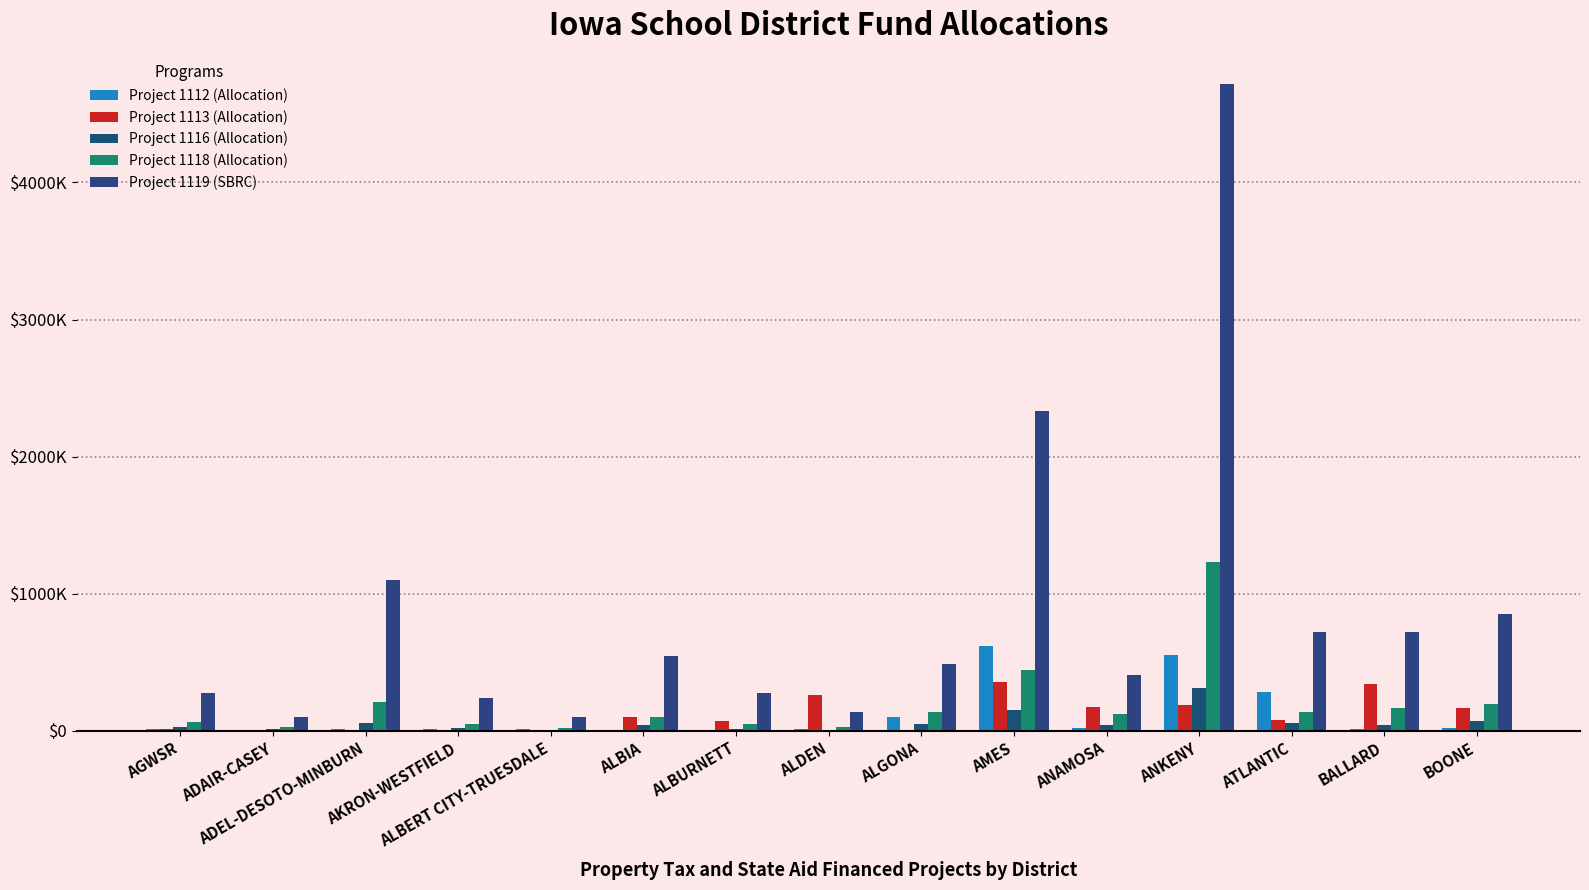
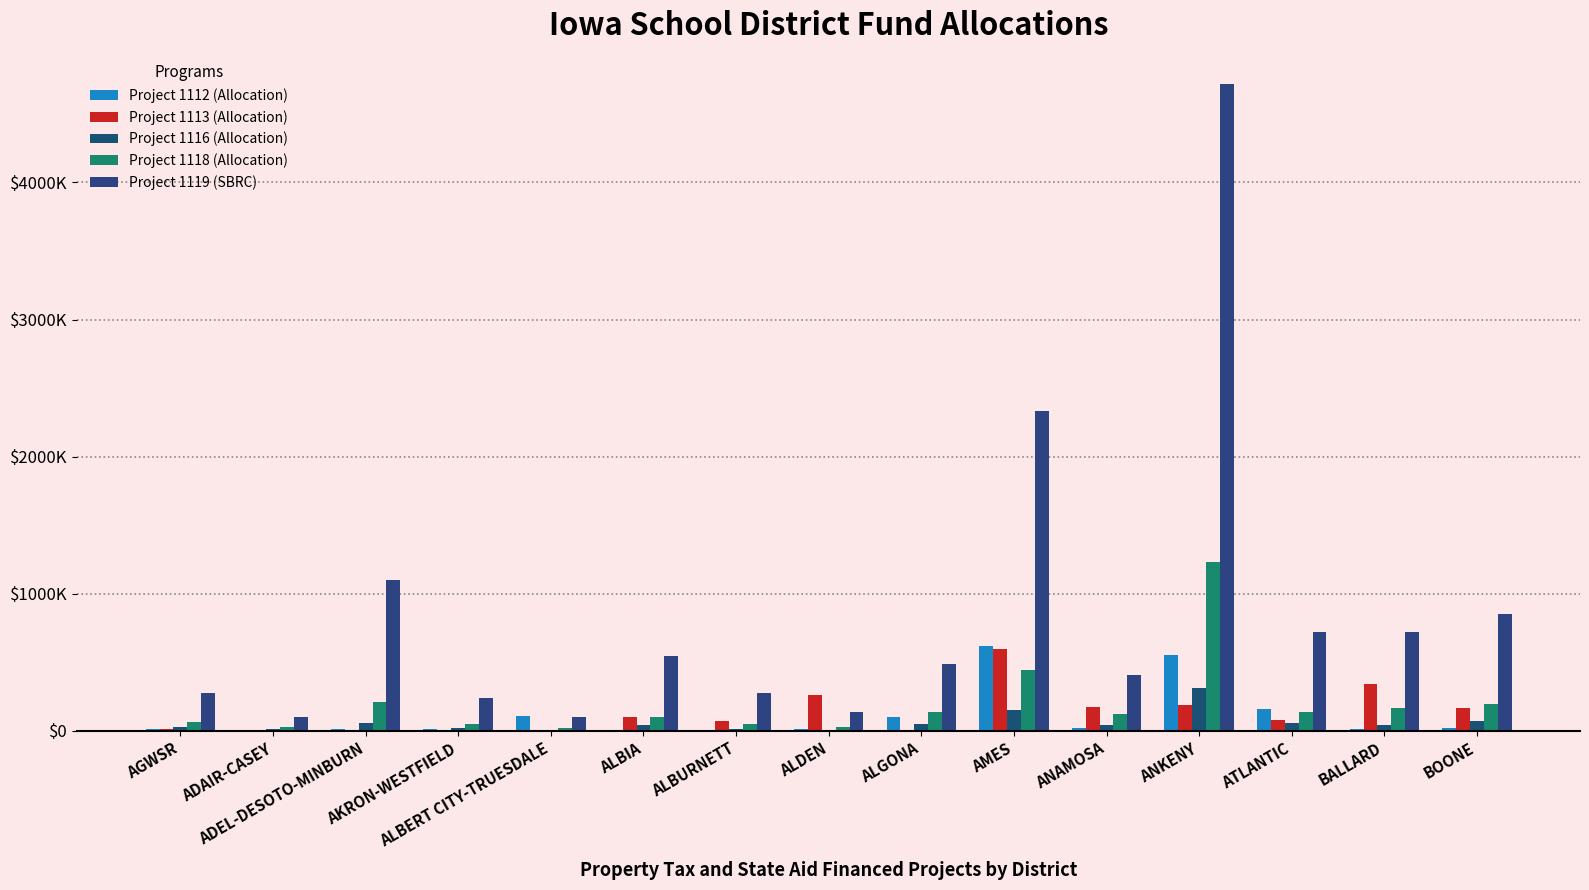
Project 1112 (Allocation), ALBERT CITY-TRUESDALE: $20000 -> $110000
Project 1113 (Allocation), AMES: $360000 -> $600000
Project 1112 (Allocation), ATLANTIC: $280000 -> $160000
